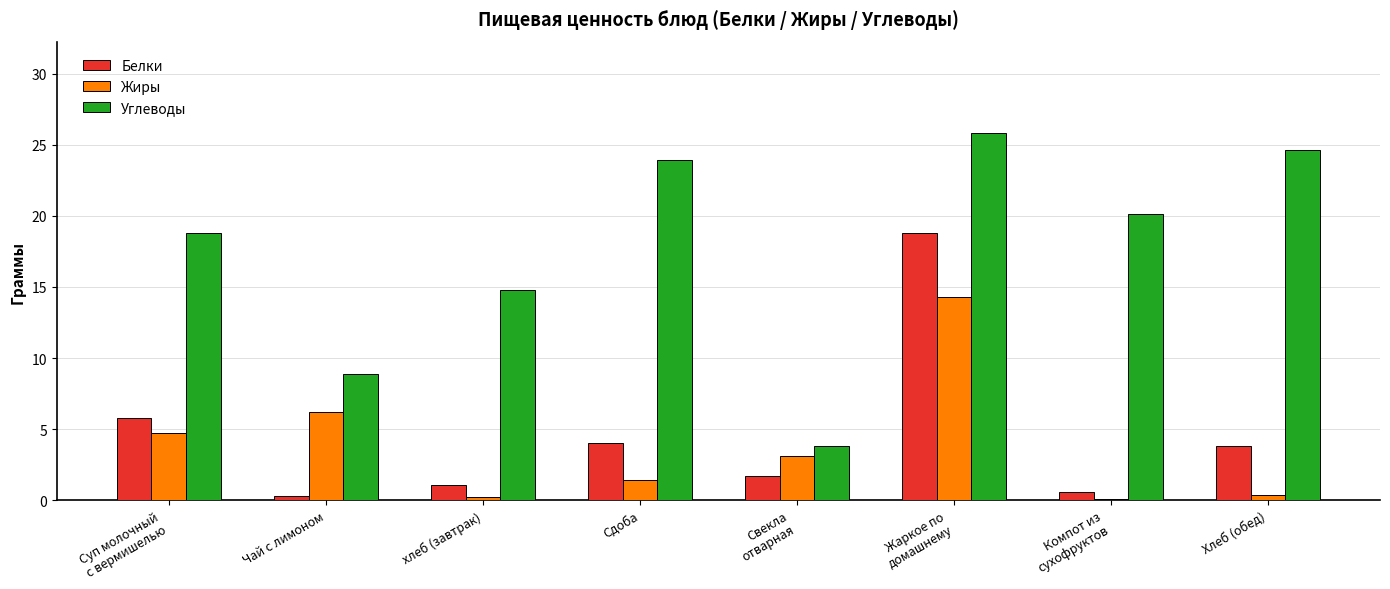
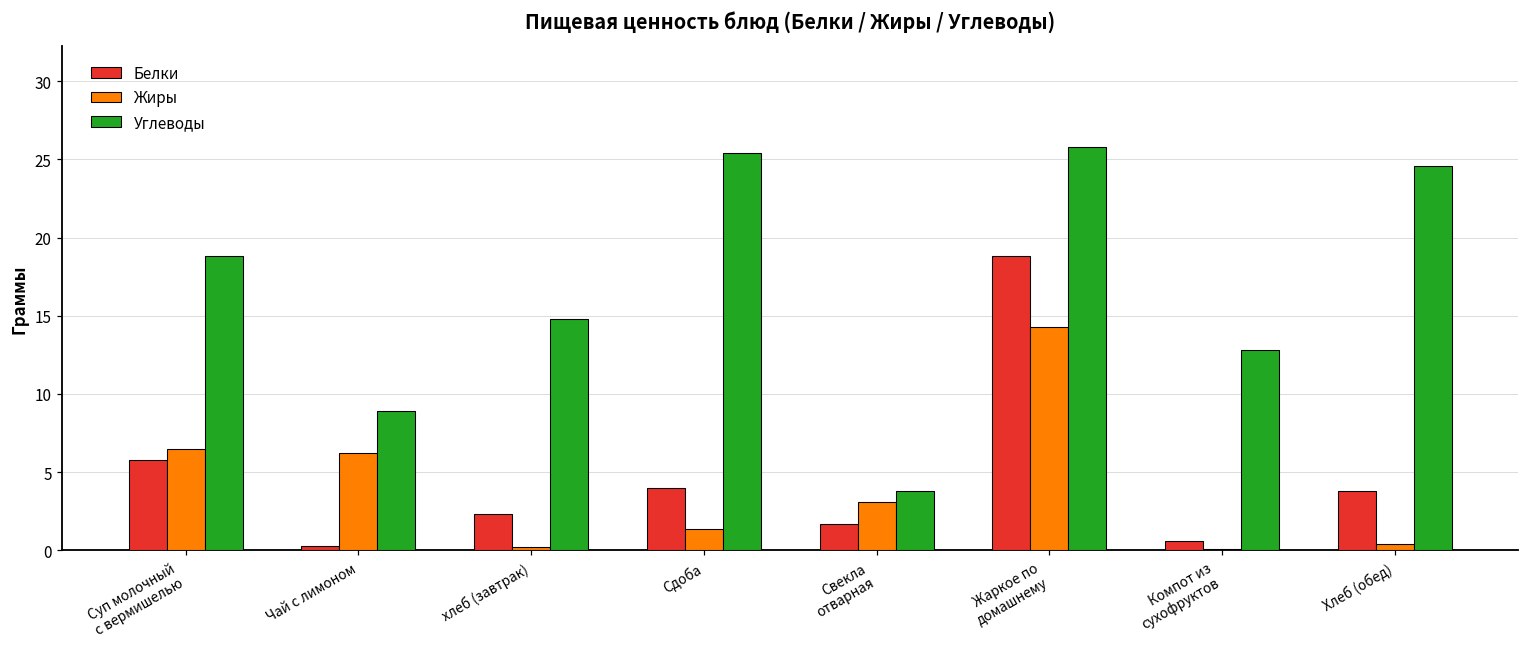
Жиры, Суп молочный с вермишелью: 4.7 -> 6.5
Белки, хлеб (завтрак): 1.1 -> 2.3
Углеводы, Сдоба: 23.9 -> 25.4
Углеводы, Компот из сухофруктов: 20.1 -> 12.8
